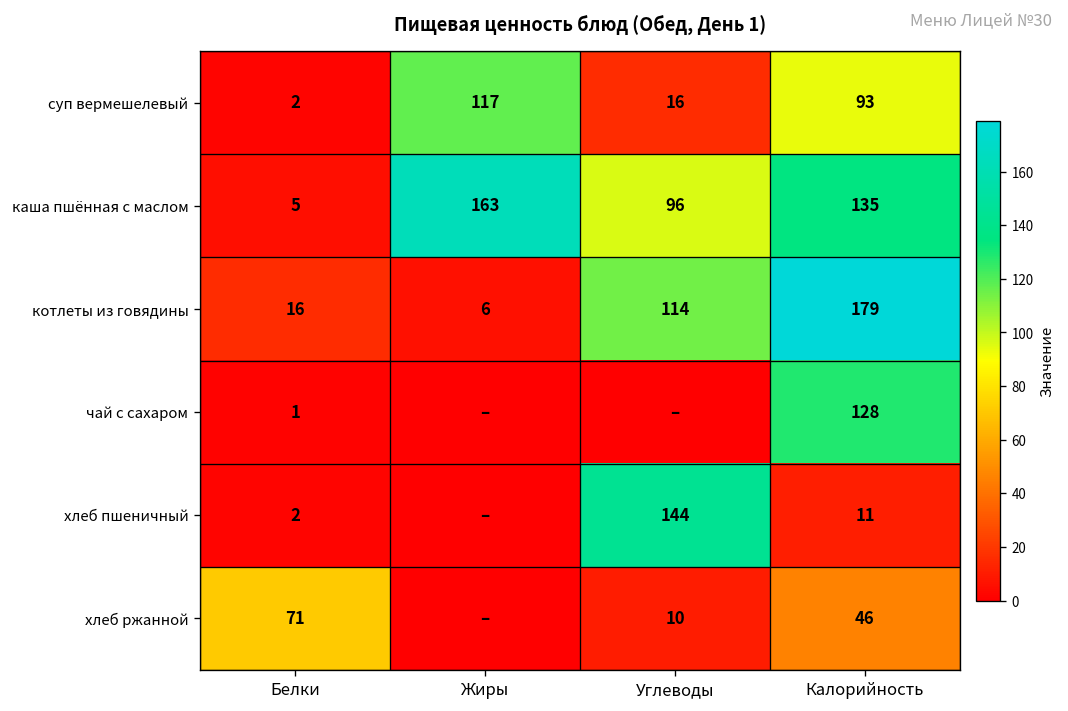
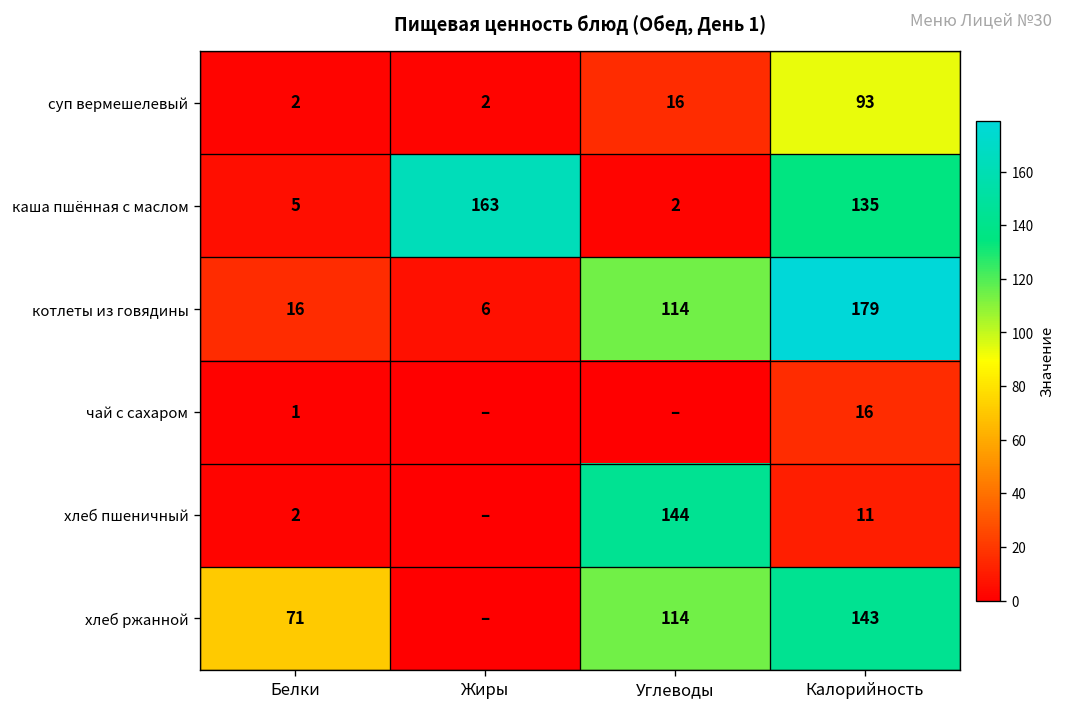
суп вермешелевый, Жиры: 117 -> 2
каша пшённая с маслом, Углеводы: 96 -> 2
чай с сахаром, Калорийность: 128 -> 16
хлеб ржанной, Углеводы: 10 -> 114
хлеб ржанной, Калорийность: 46 -> 143
